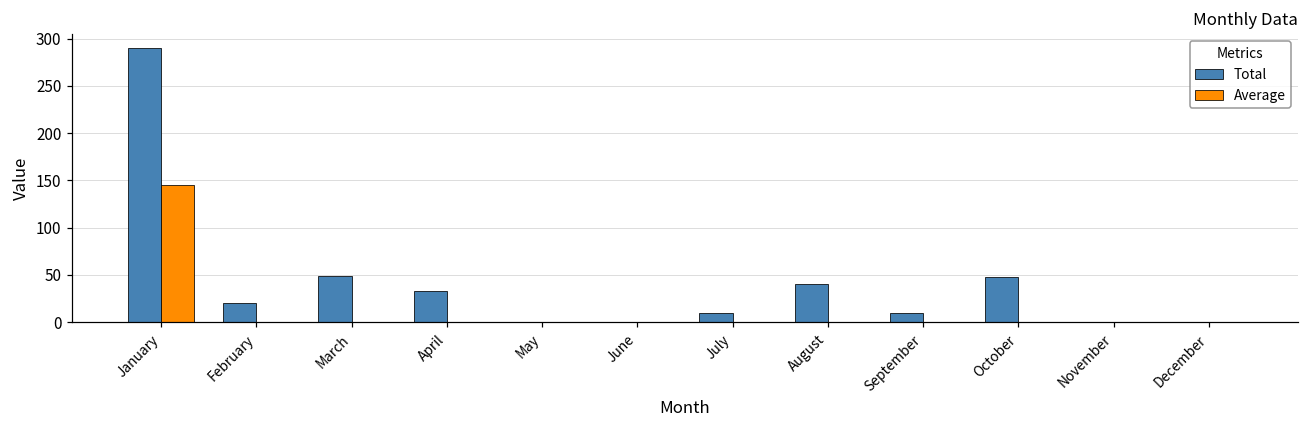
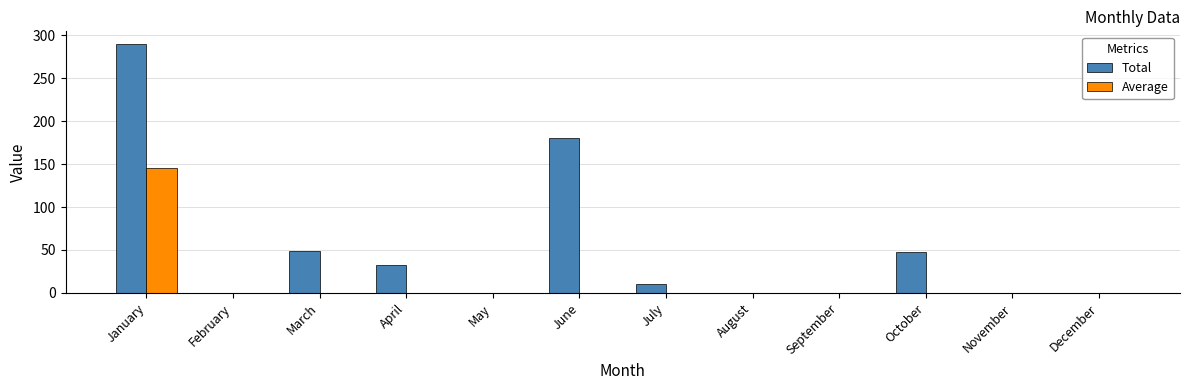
Total, February: 20 -> 0
Total, June: 0 -> 180
Total, August: 40 -> 0
Total, September: 10 -> 0
